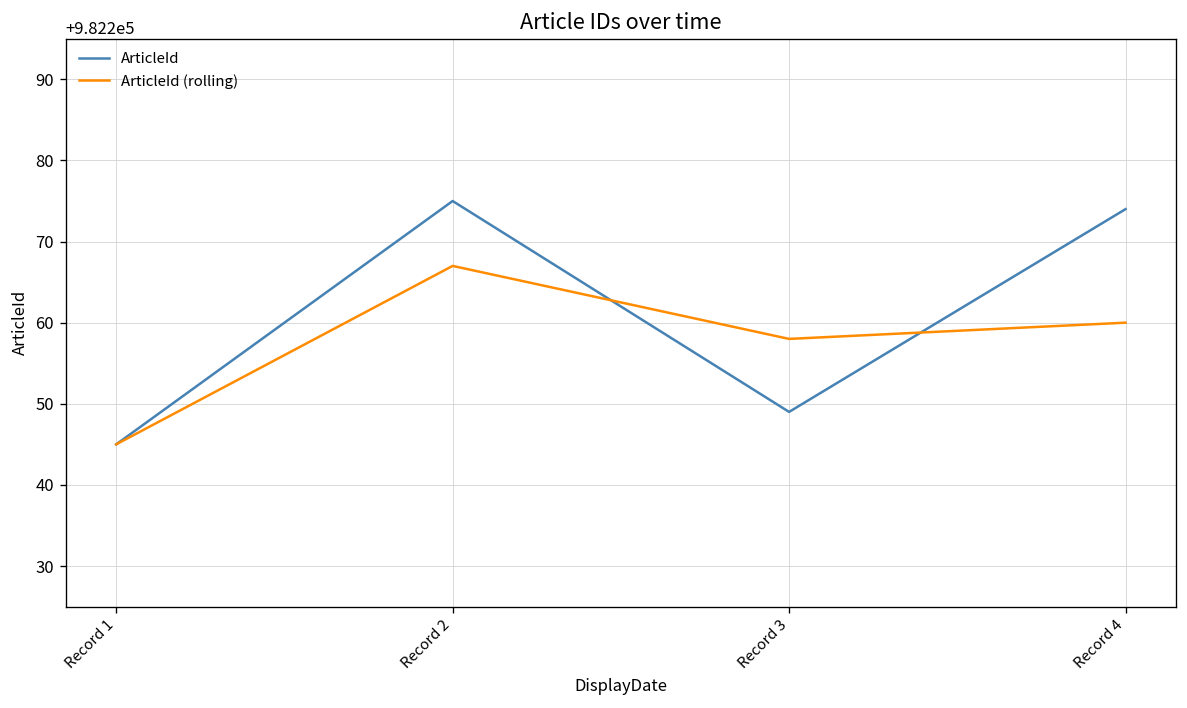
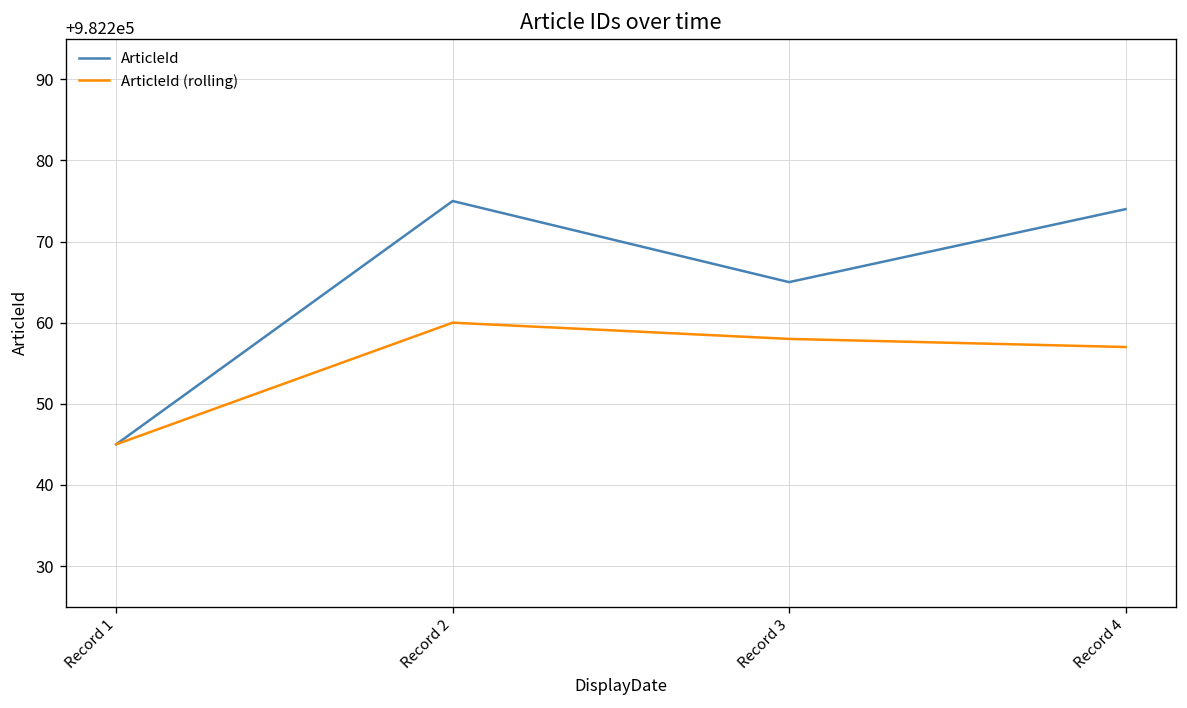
ArticleId (rolling), Record 2: 982267 -> 982260
ArticleId, Record 3: 982249 -> 982265
ArticleId (rolling), Record 4: 982260 -> 982257
